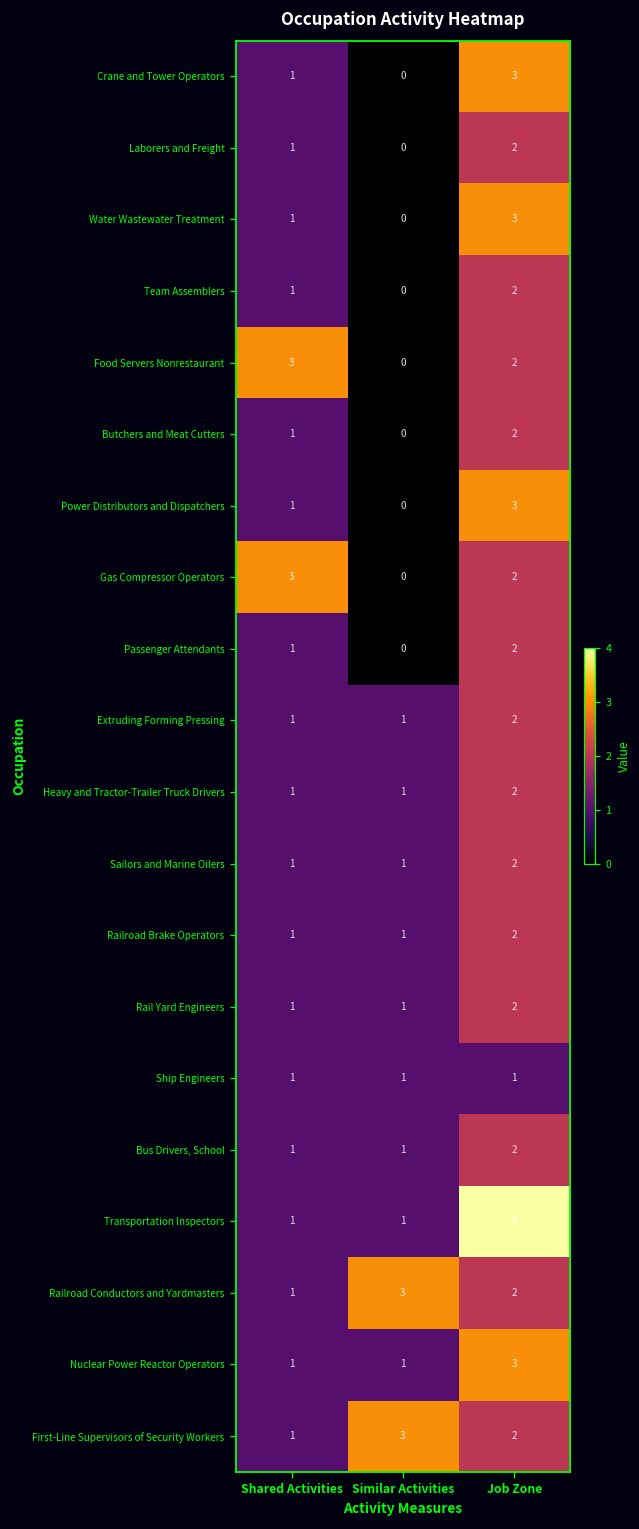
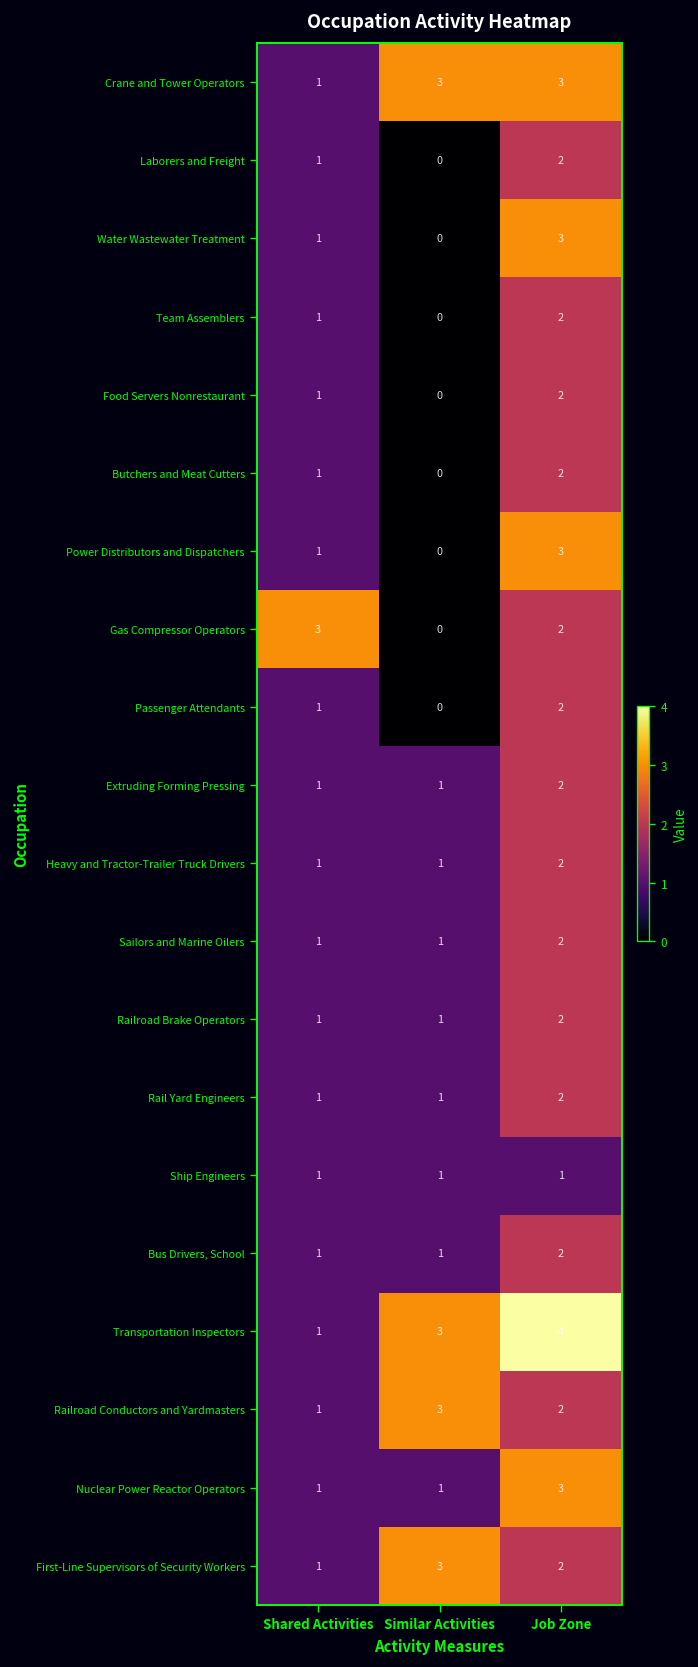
Crane and Tower Operators, Similar Activities: 0 -> 3
Food Servers Nonrestaurant, Shared Activities: 3 -> 1
Transportation Inspectors, Similar Activities: 1 -> 3
